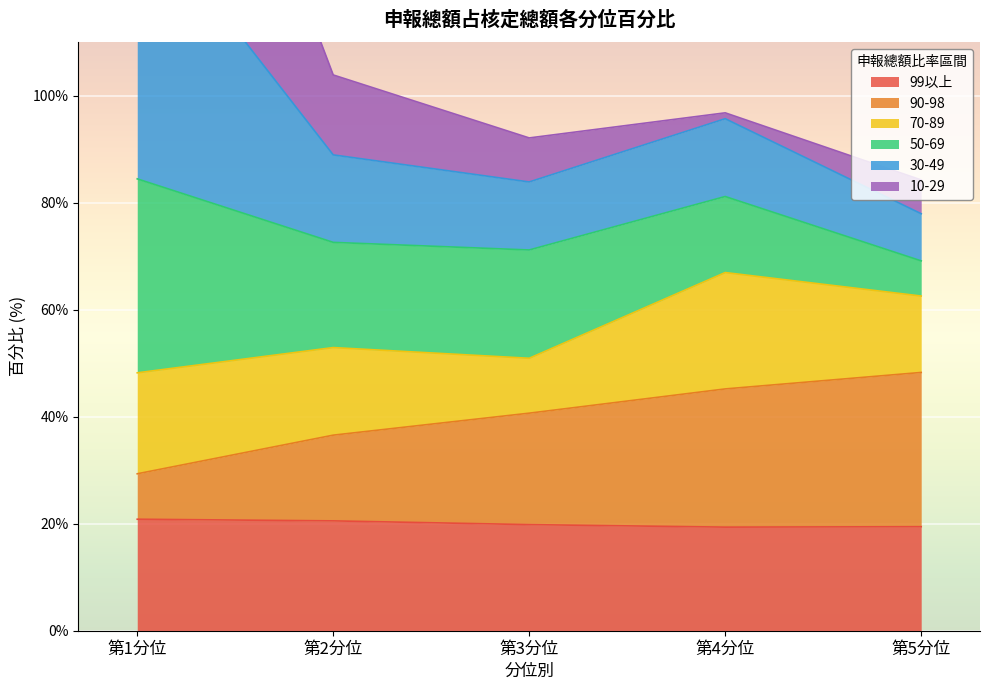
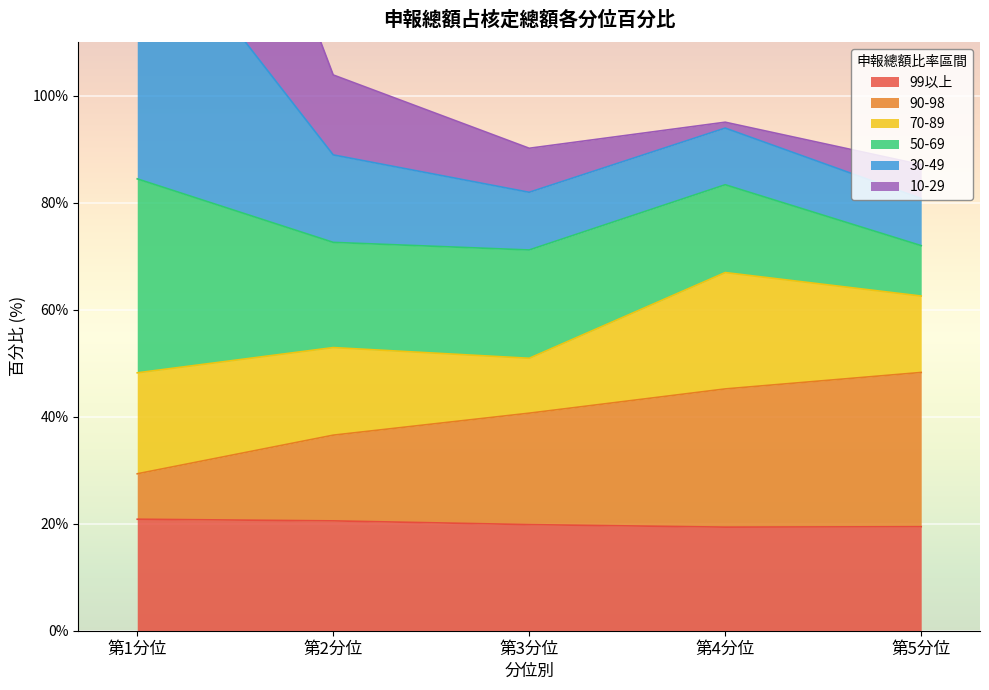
30-49, 第3分位: 13% -> 11%
50-69, 第4分位: 14% -> 16%
30-49, 第4分位: 15% -> 11%
50-69, 第5分位: 7% -> 9%
